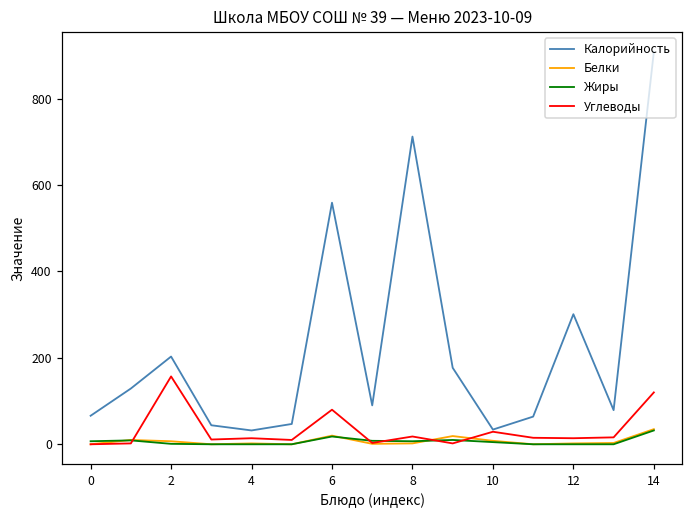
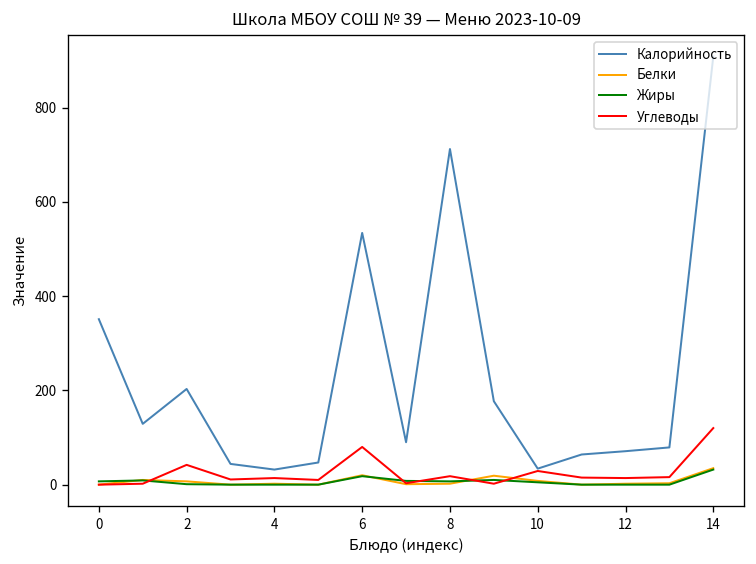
Калорийность, 0: 70 -> 350
Углеводы, 2: 160 -> 40
Калорийность, 6: 560 -> 530
Калорийность, 12: 300 -> 70
